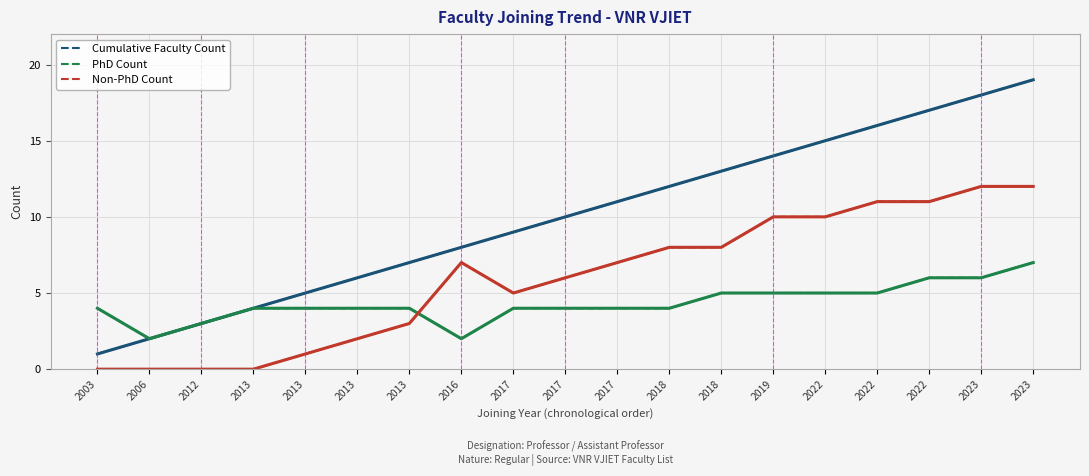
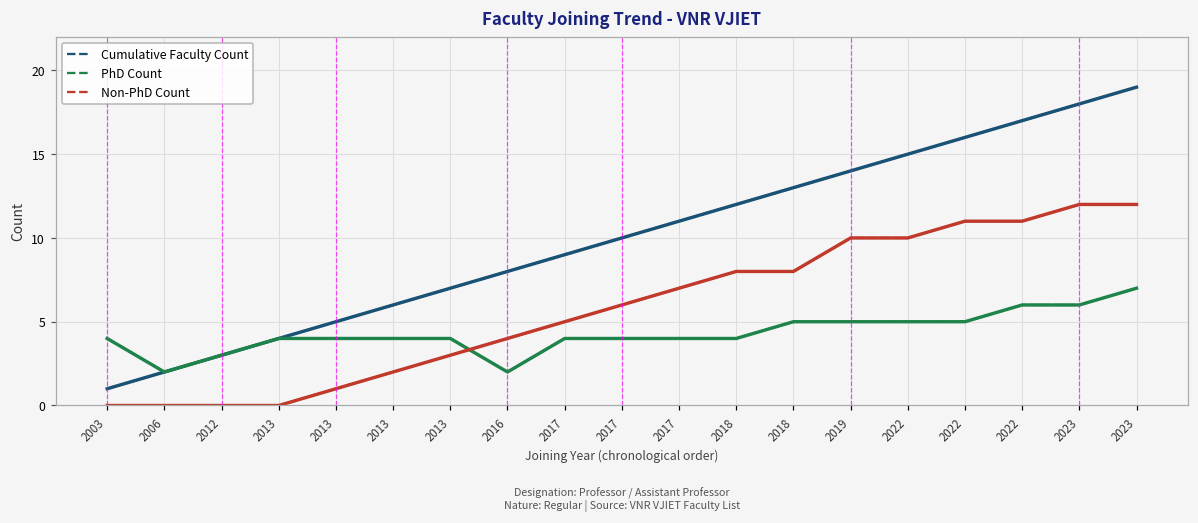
Non-PhD Count, 2016: 7 -> 4
